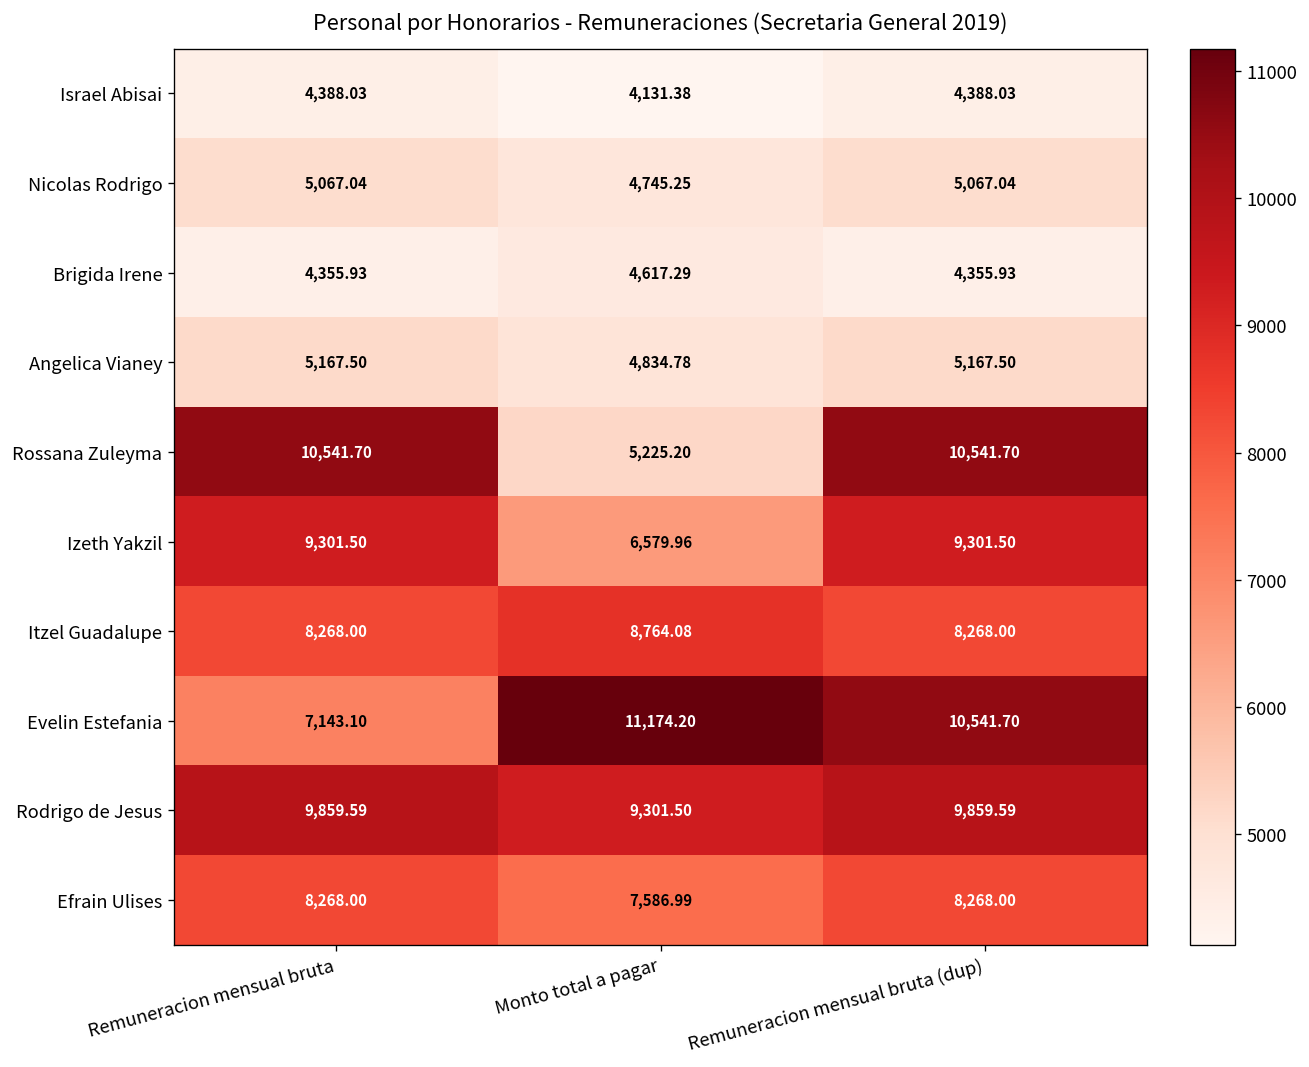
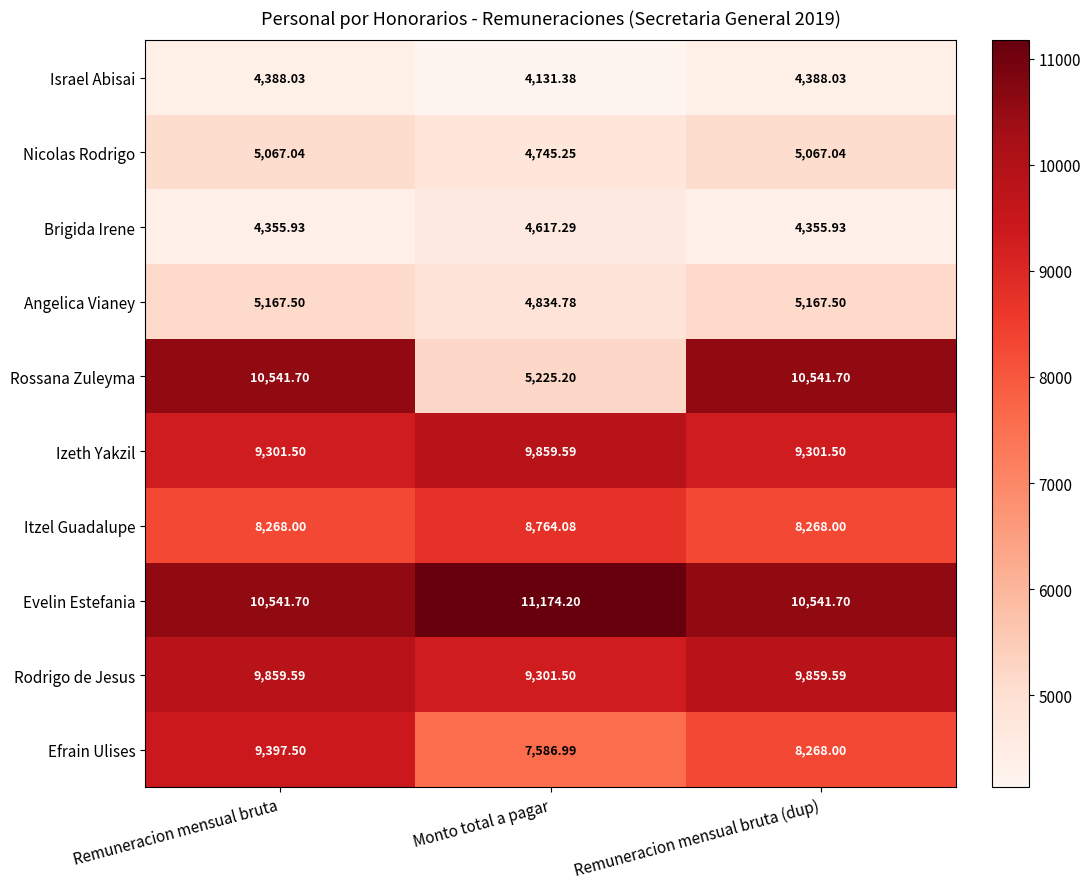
Izeth Yakzil, Monto total a pagar: 6,579.96 -> 9,859.59
Evelin Estefania, Remuneracion mensual bruta: 7,143.10 -> 10,541.70
Efrain Ulises, Remuneracion mensual bruta: 8,268.00 -> 9,397.50
